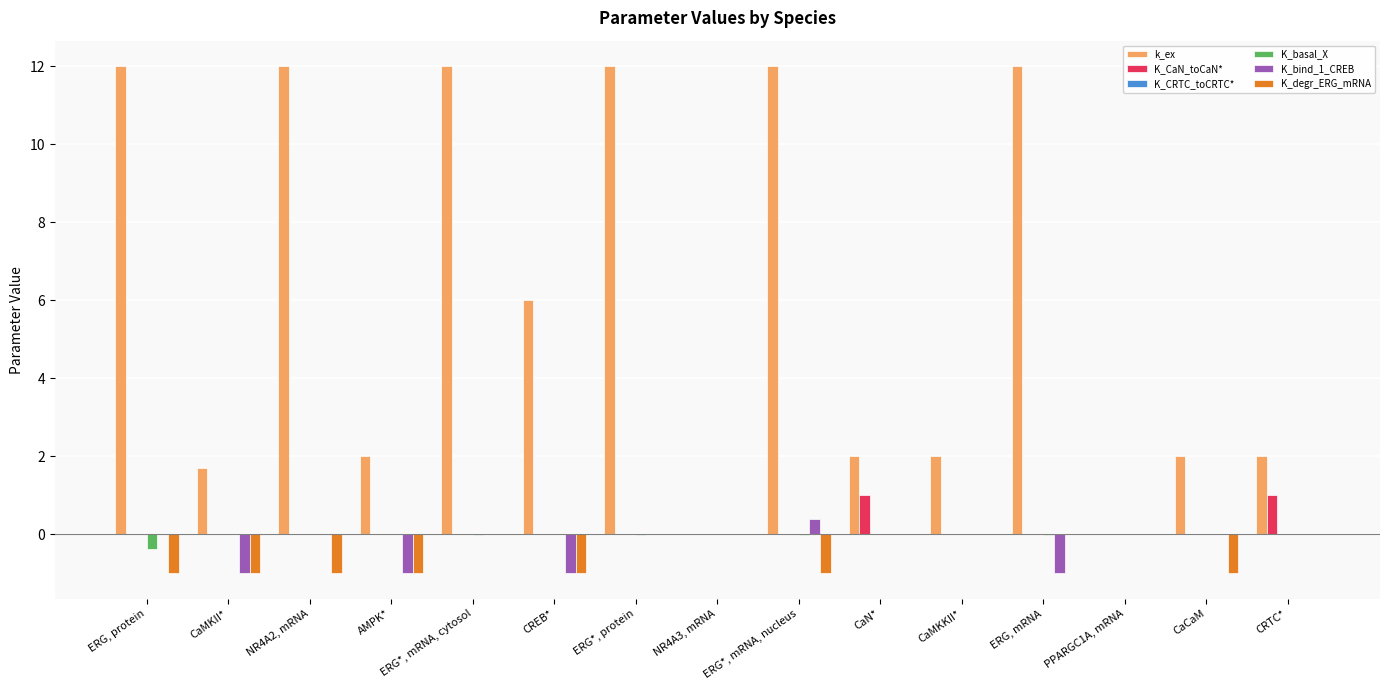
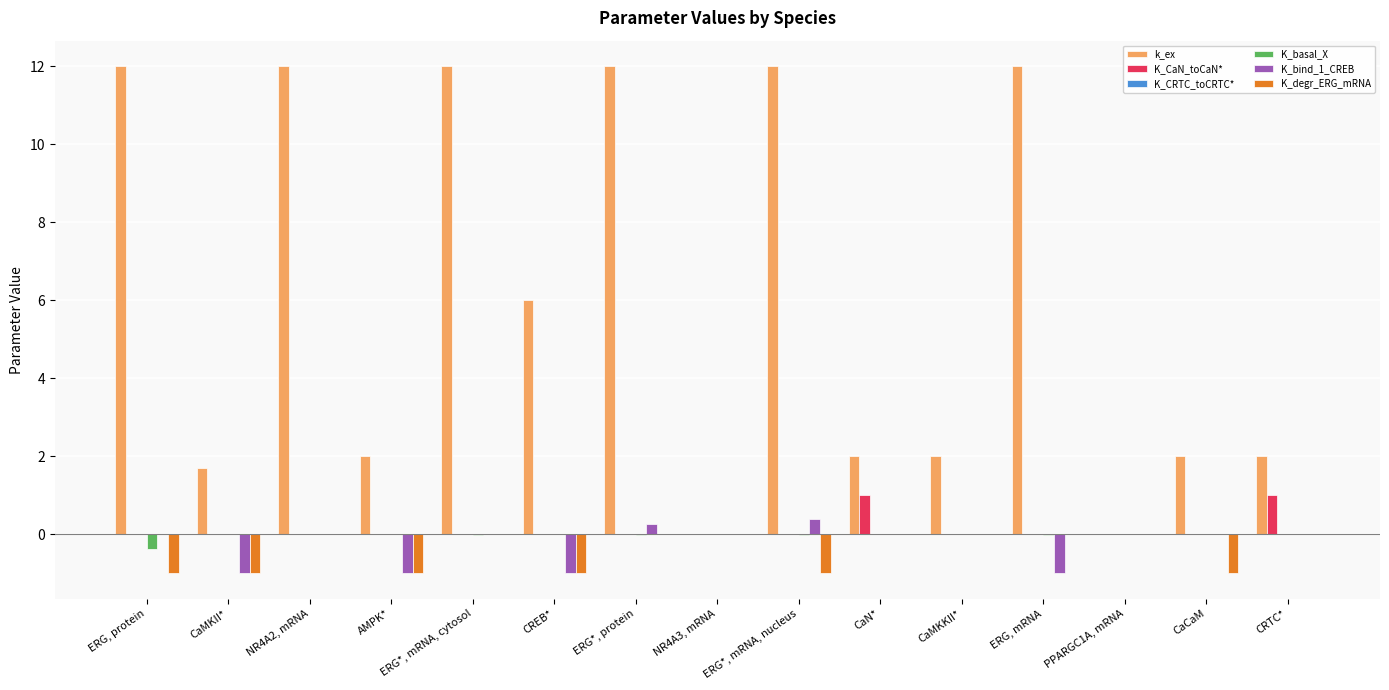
K_degr_ERG_mRNA, NR4A2, mRNA: -1 -> 0
K_bind_1_CREB, ERG*, protein: 0.0 -> 0.3
